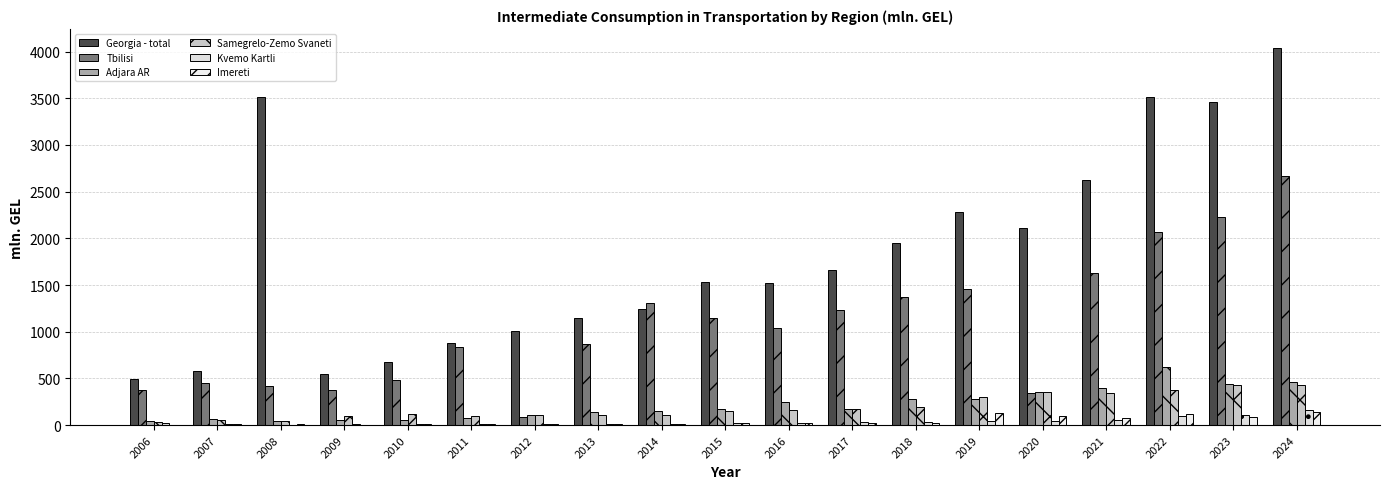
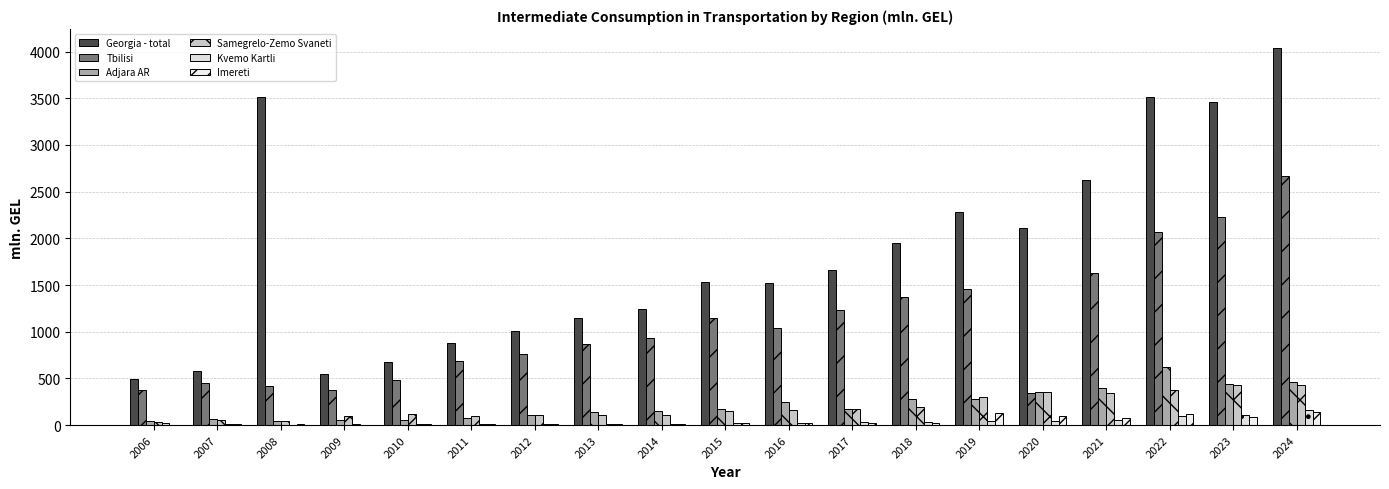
Tbilisi, 2011: 800 -> 700
Tbilisi, 2012: 100 -> 800
Tbilisi, 2014: 1300 -> 900
